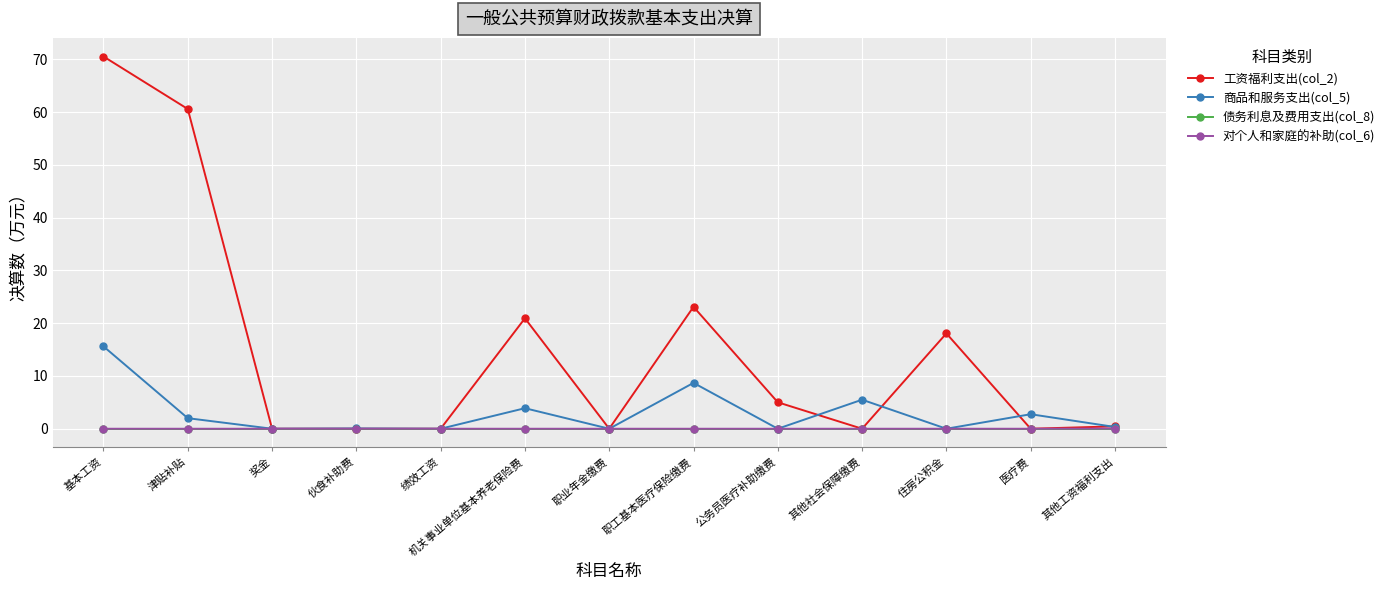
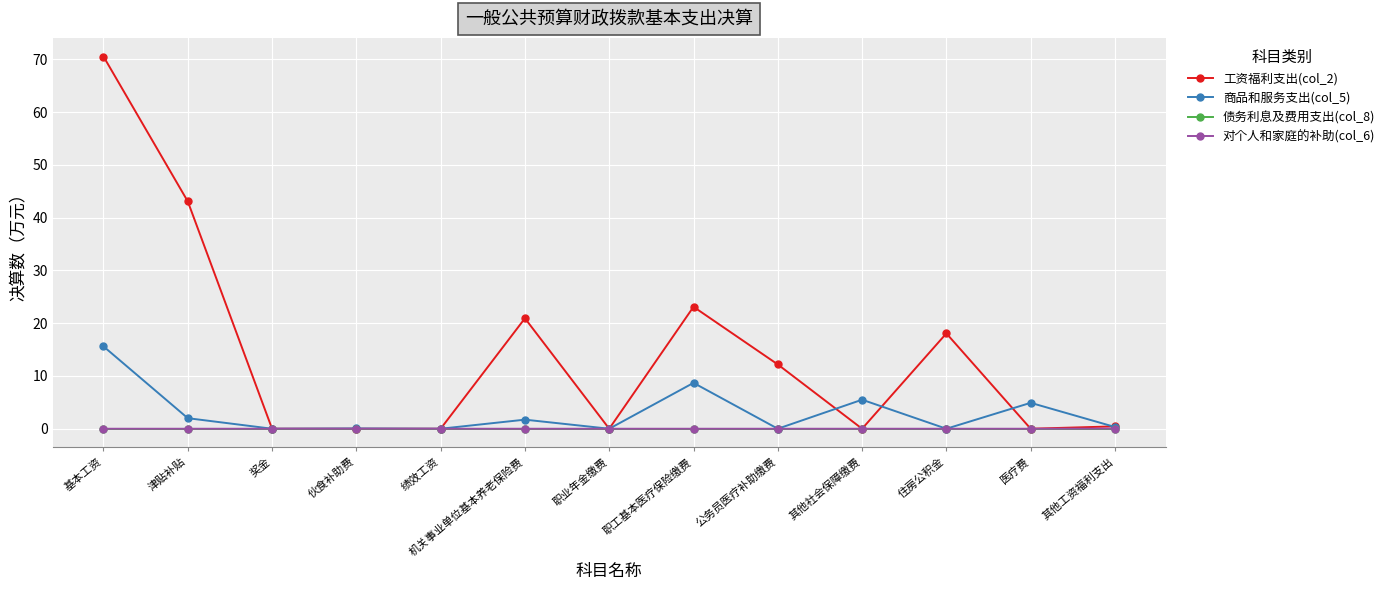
工资福利支出(col_2), 津贴补贴: 61 -> 43
商品和服务支出(col_5), 机关事业单位基本养老保险费: 4 -> 2
工资福利支出(col_2), 公务员医疗补助缴费: 5 -> 12
商品和服务支出(col_5), 医疗费: 3 -> 5
